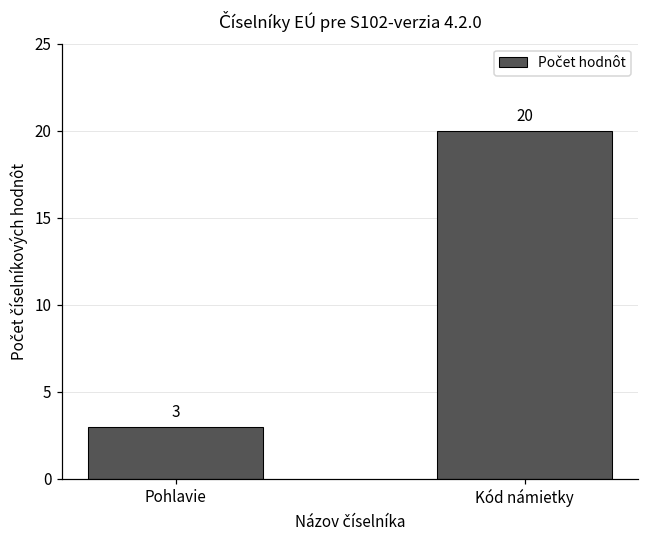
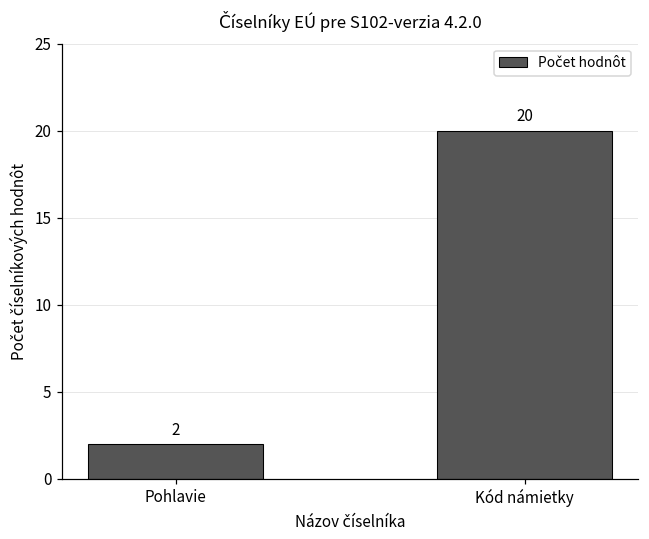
Pohlavie: 3 -> 2
